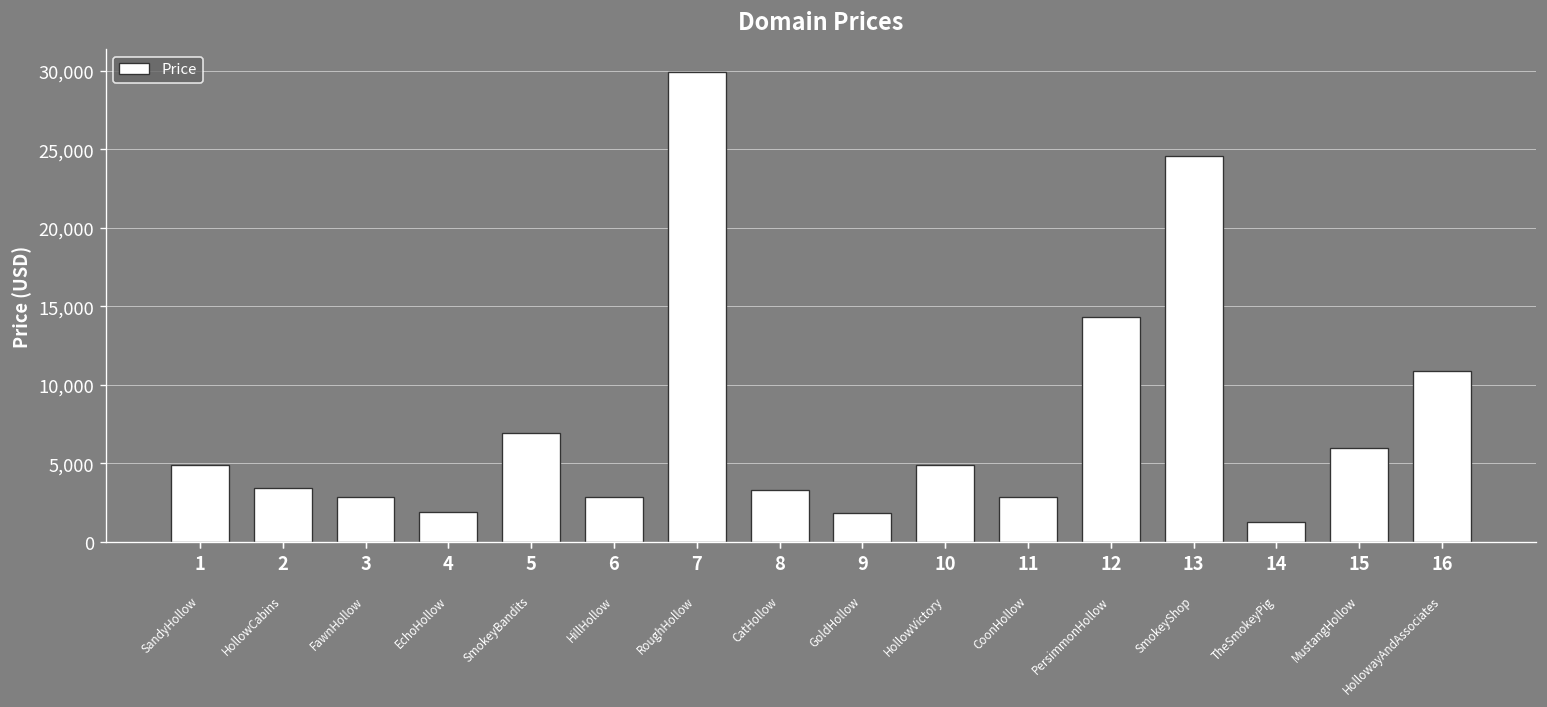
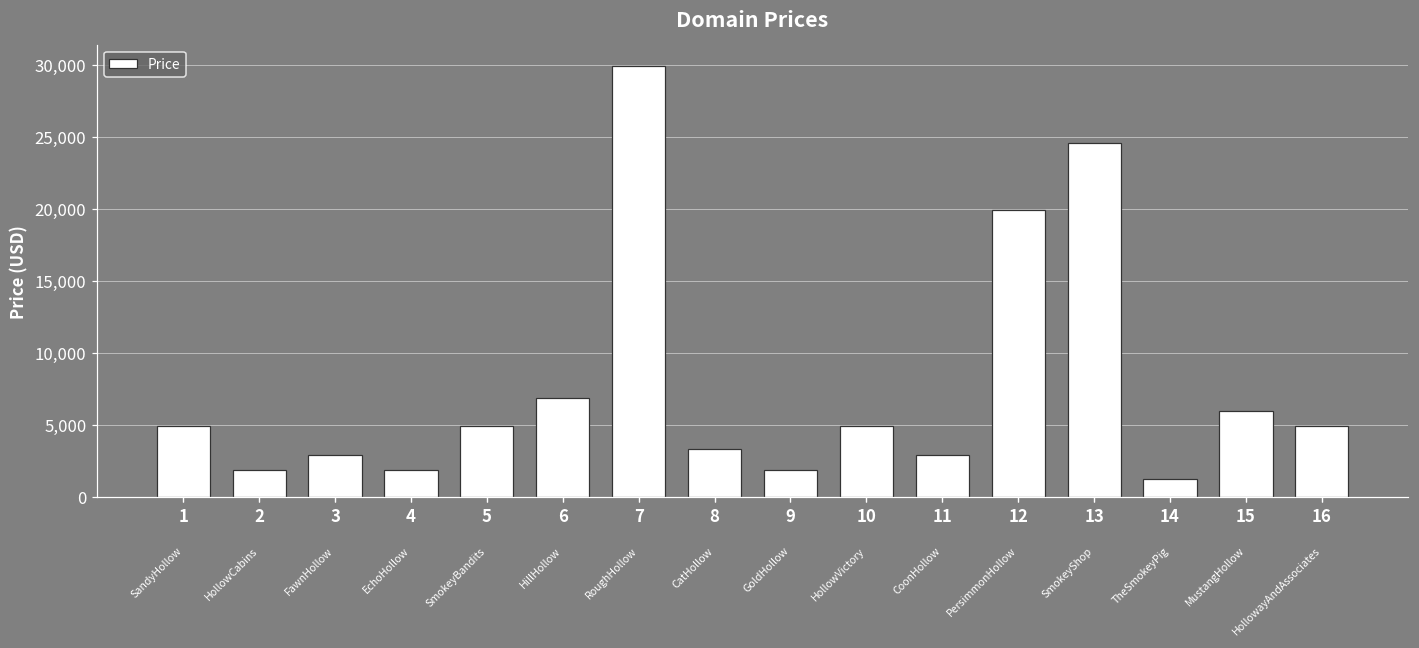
2: 3,500 -> 1,900
5: 6,900 -> 4,900
6: 2,900 -> 6,900
12: 14,400 -> 19,900
16: 10,900 -> 4,900
